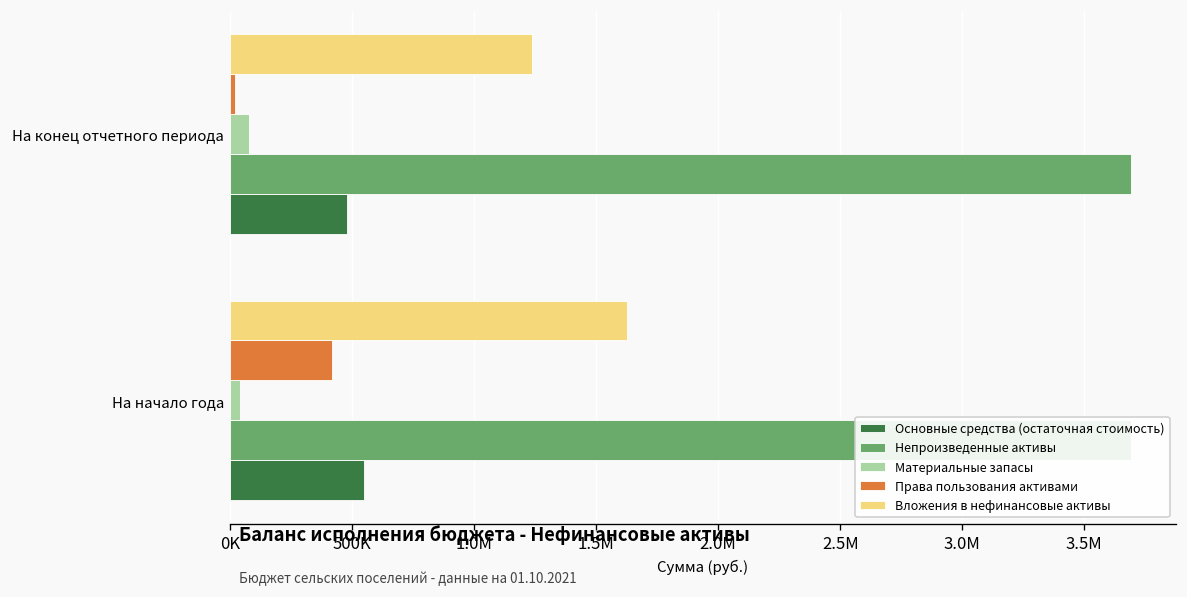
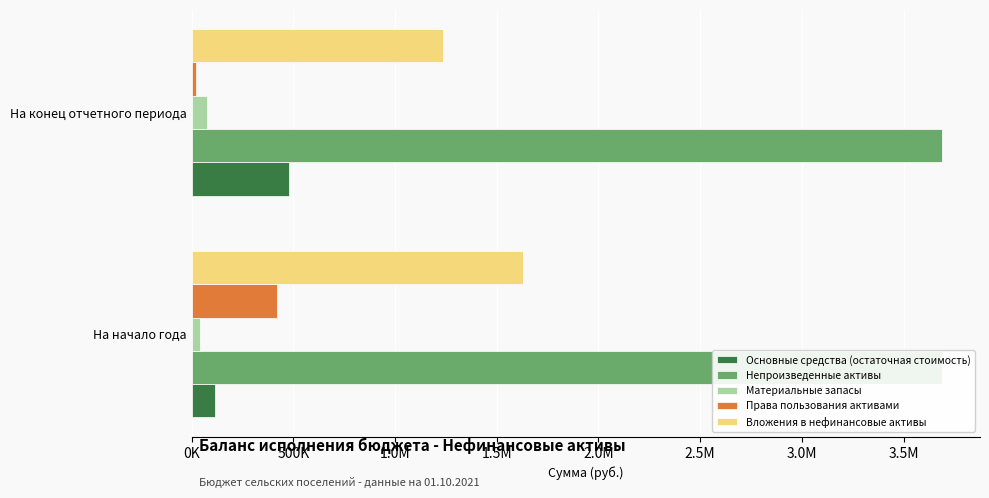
Основные средства (остаточная стоимость), На начало года: 550000 -> 120000
